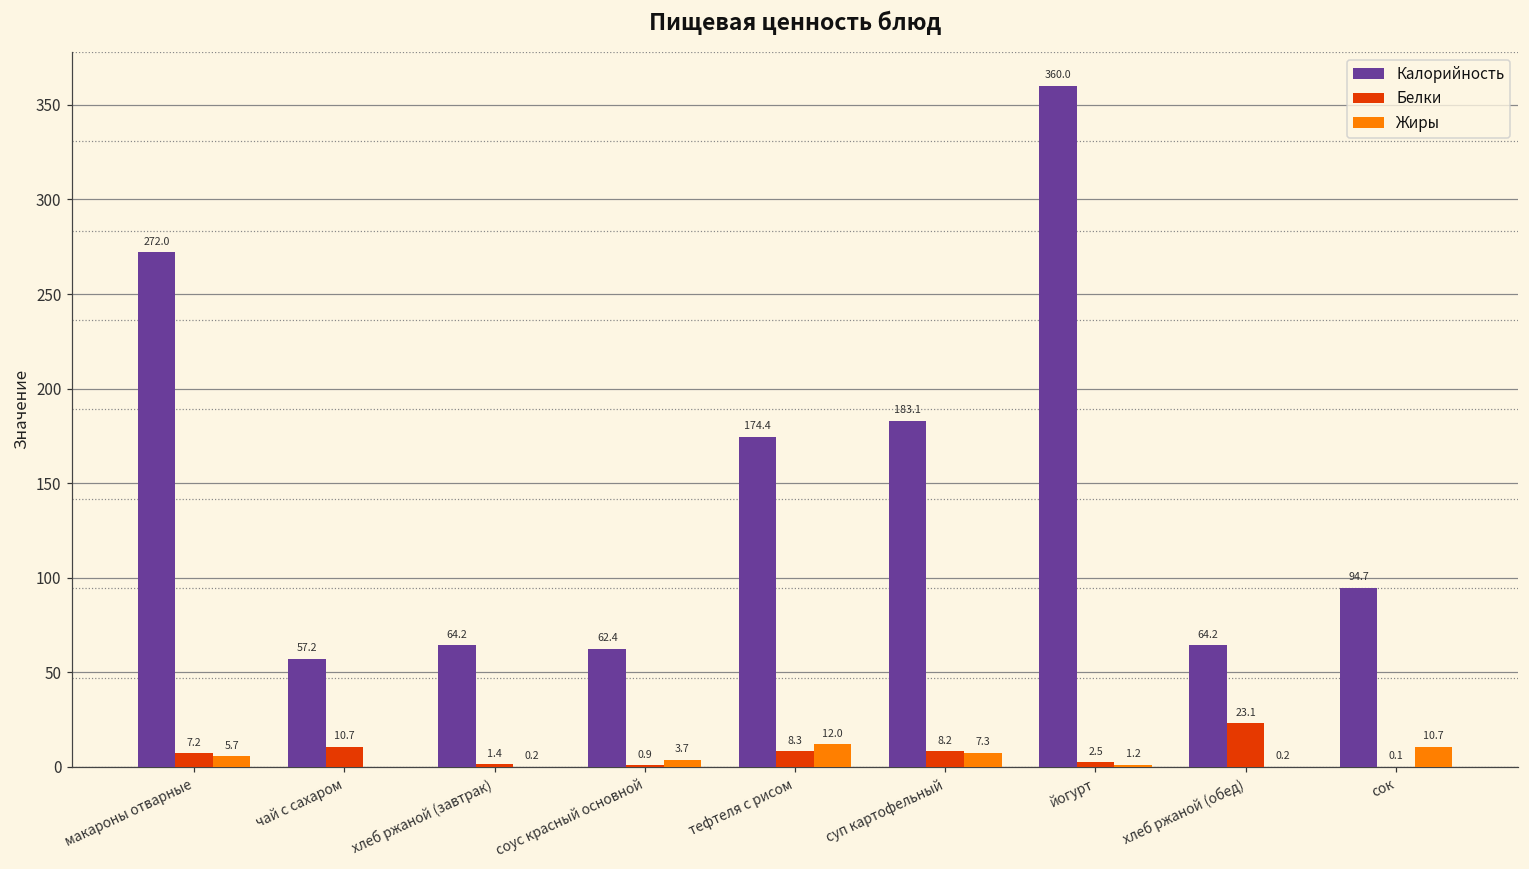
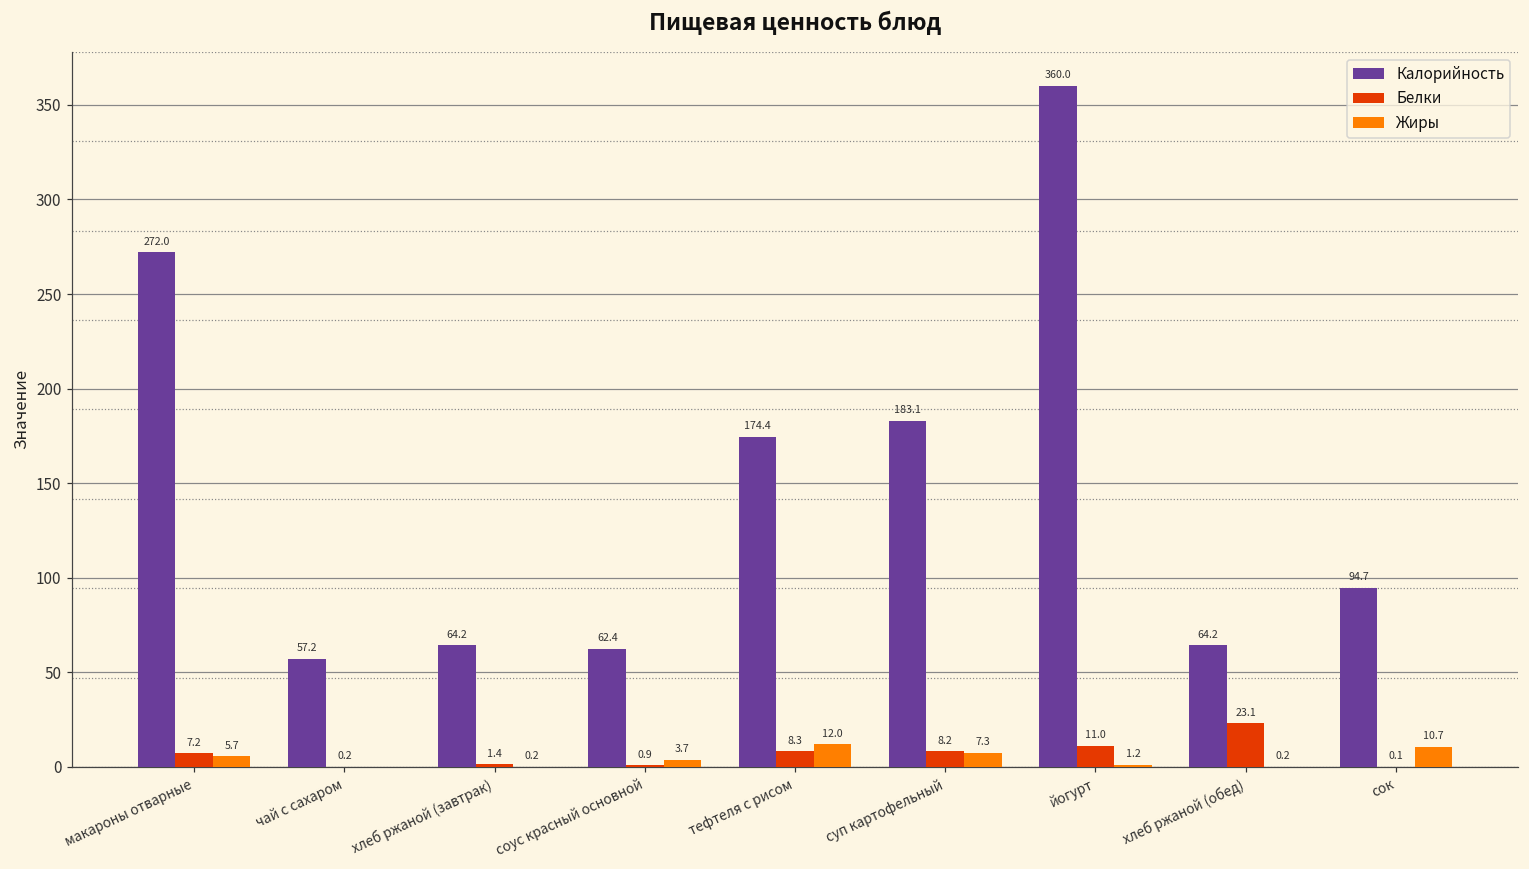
Белки, чай с сахаром: 10.7 -> 0.2
Белки, йогурт: 2.5 -> 11.0
